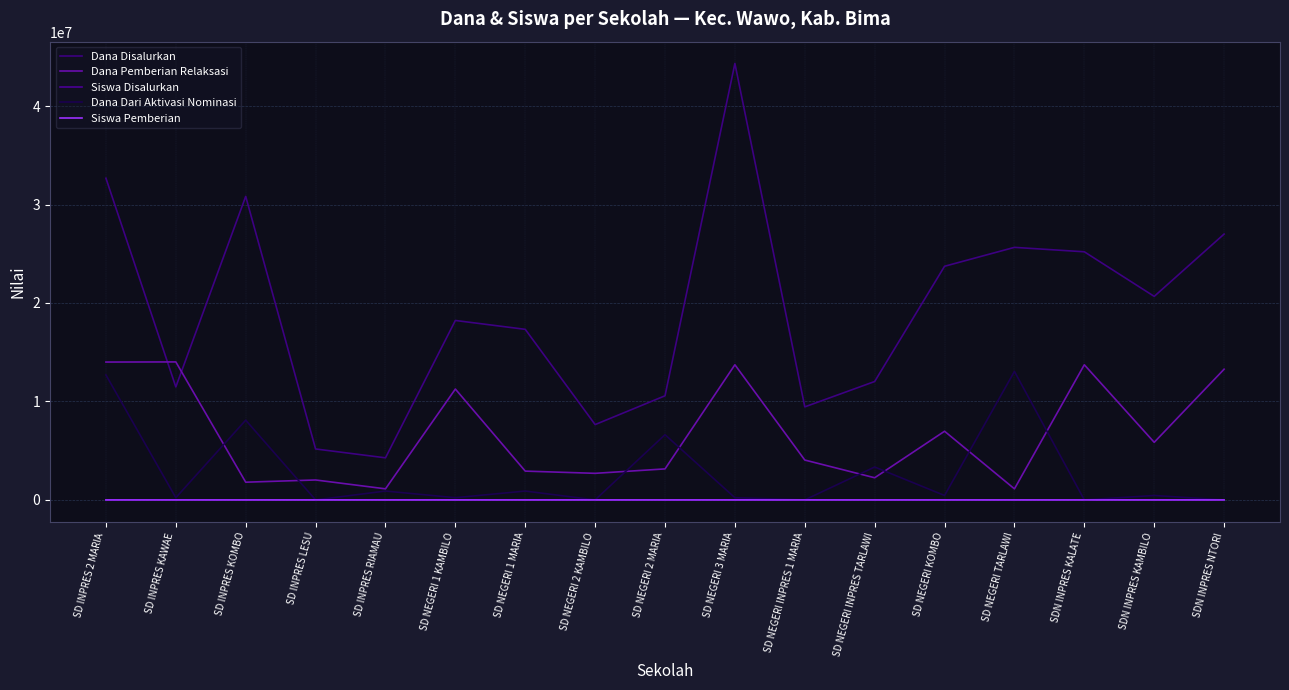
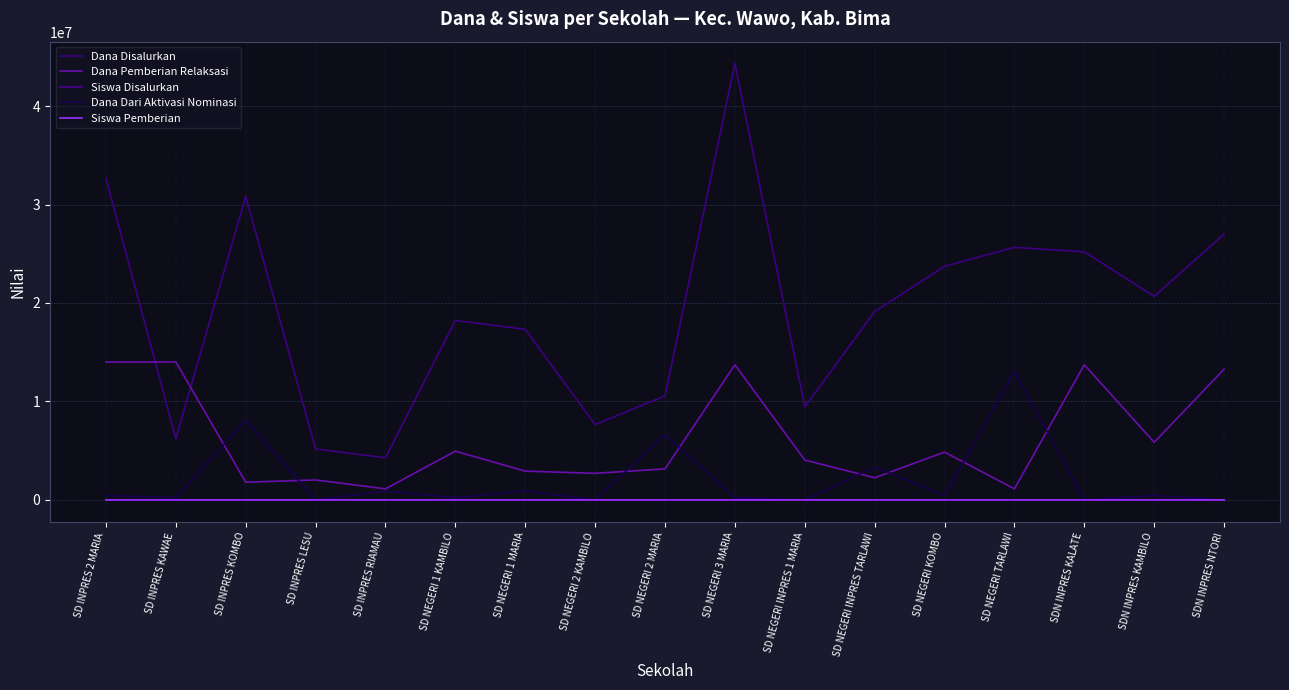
Dana Dari Aktivasi Nominasi, SD INPRES 2 MARIA: 13000000 -> 0
Dana Disalurkan, SD INPRES KAWAE: 11000000 -> 6000000
Dana Pemberian Relaksasi, SD NEGERI 1 KAMBILO: 11000000 -> 5000000
Dana Disalurkan, SD NEGERI INPRES TARLAWI: 12000000 -> 19000000
Dana Pemberian Relaksasi, SD NEGERI KOMBO: 7000000 -> 5000000
